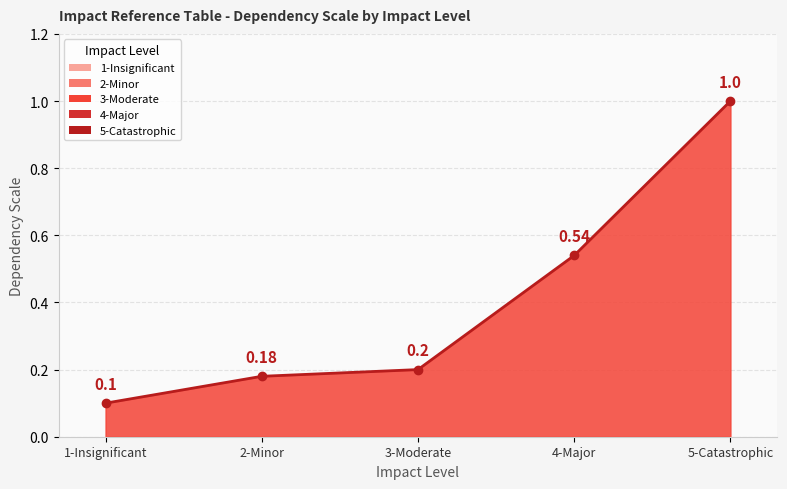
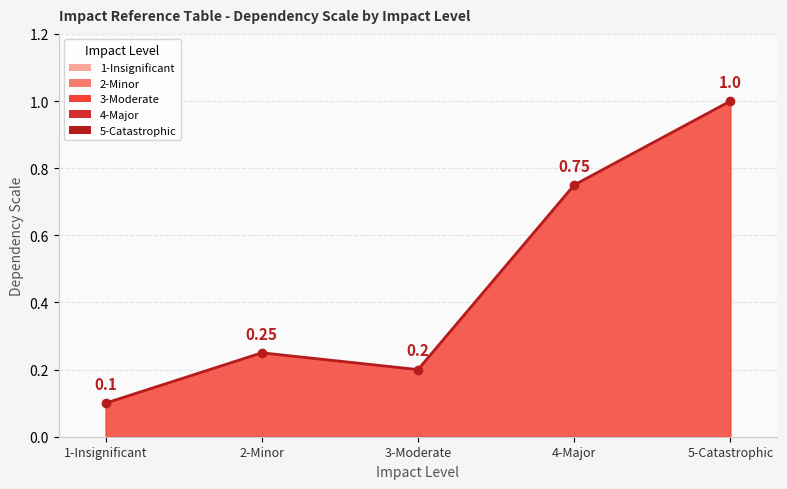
2-Minor: 0.18 -> 0.25
4-Major: 0.54 -> 0.75
